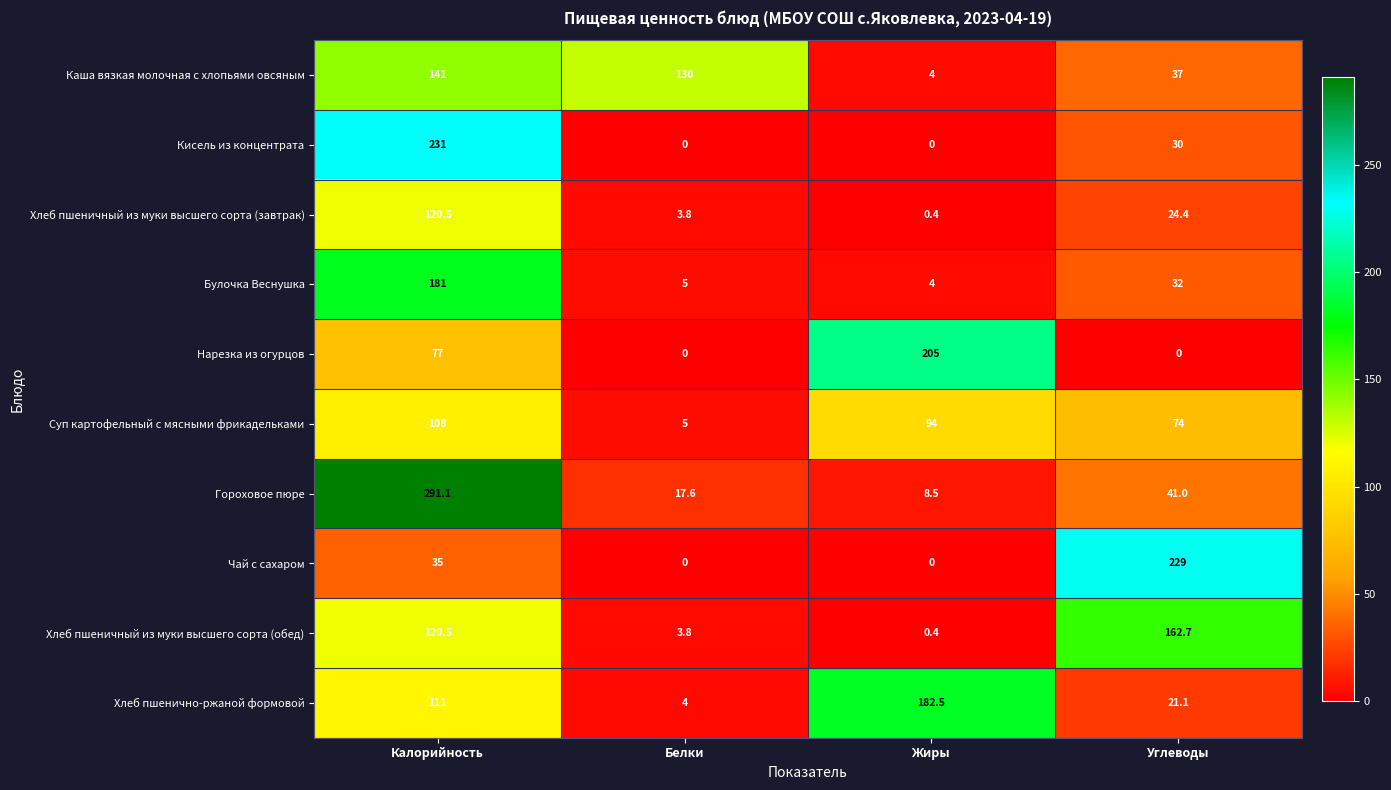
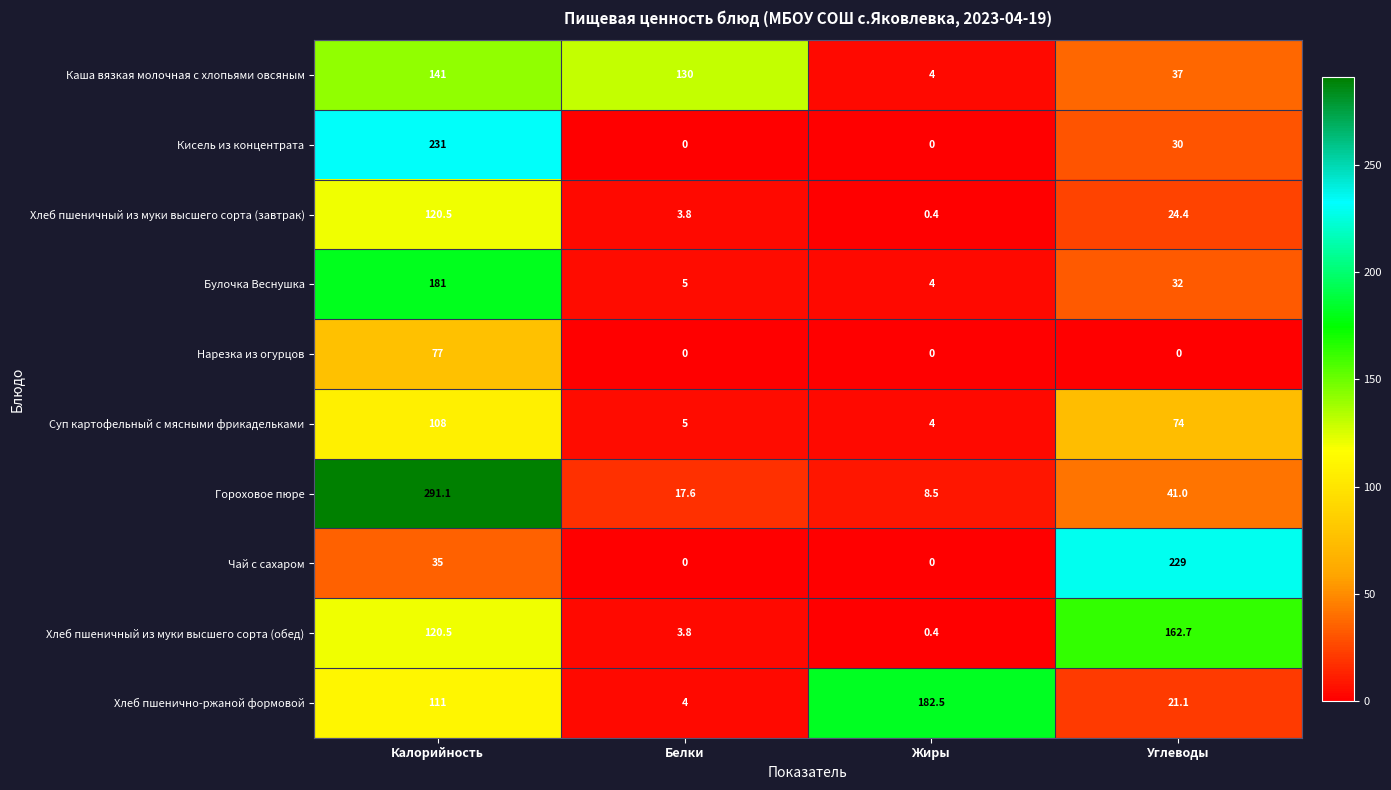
Нарезка из огурцов, Жиры: 205 -> 0
Суп картофельный с мясными фрикадельками, Жиры: 94 -> 4
